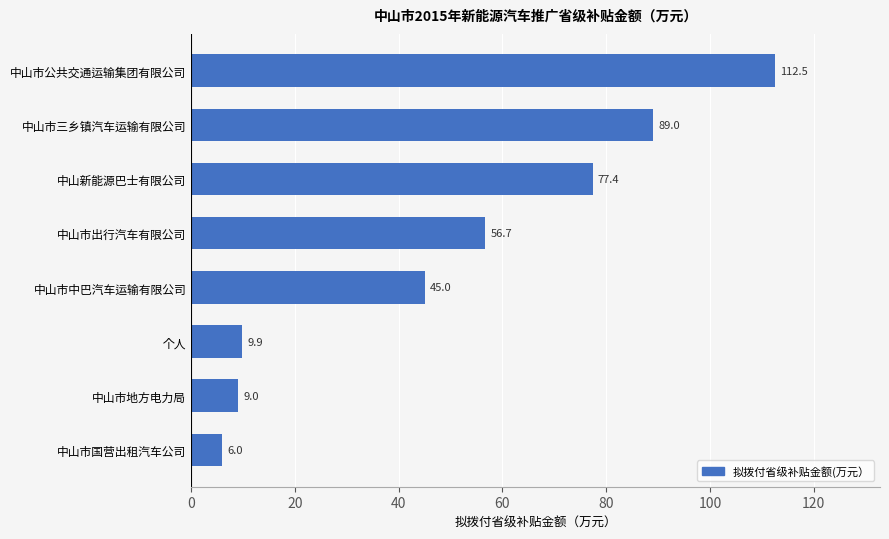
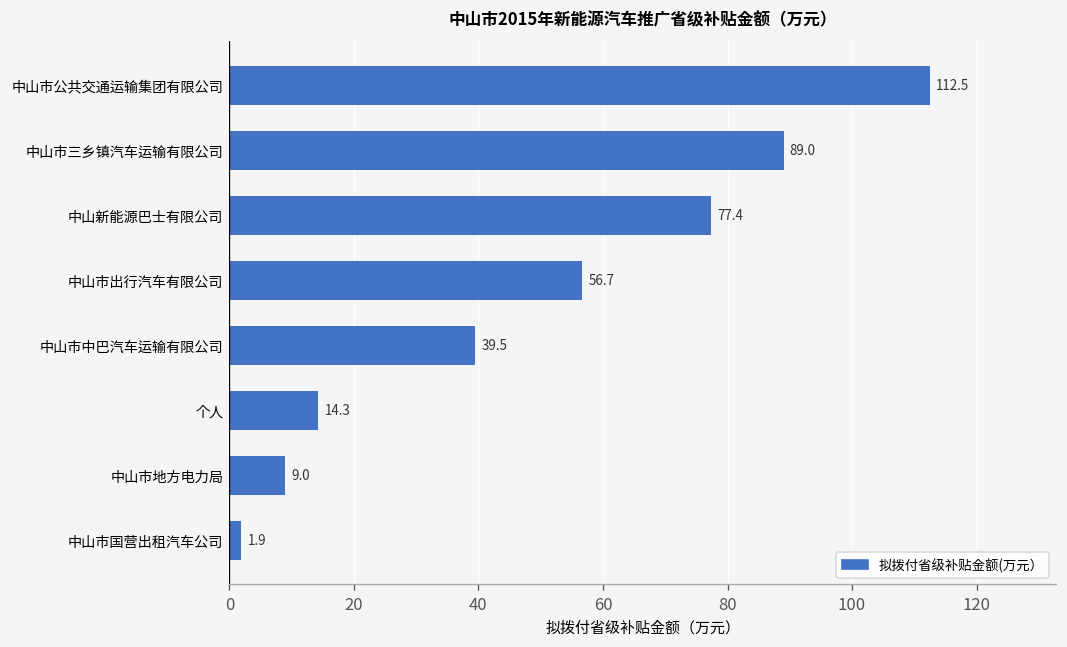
中山市中巴汽车运输有限公司: 45.0 -> 39.5
个人: 9.9 -> 14.3
中山市国营出租汽车公司: 6.0 -> 1.9
